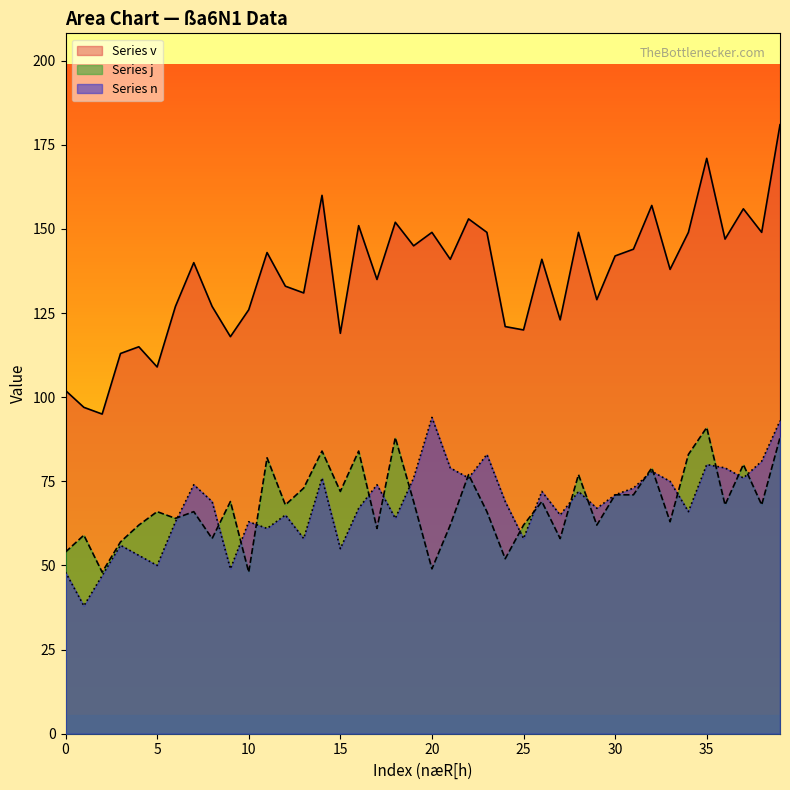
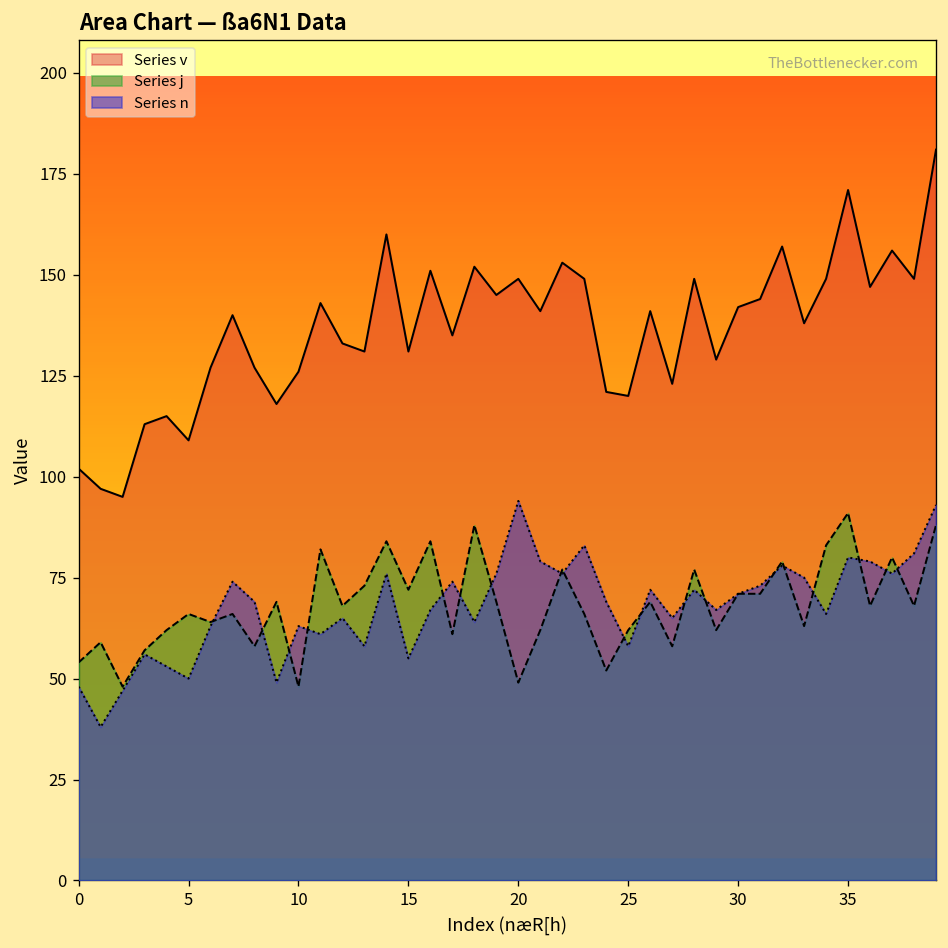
Series v, 15: 119 -> 131
